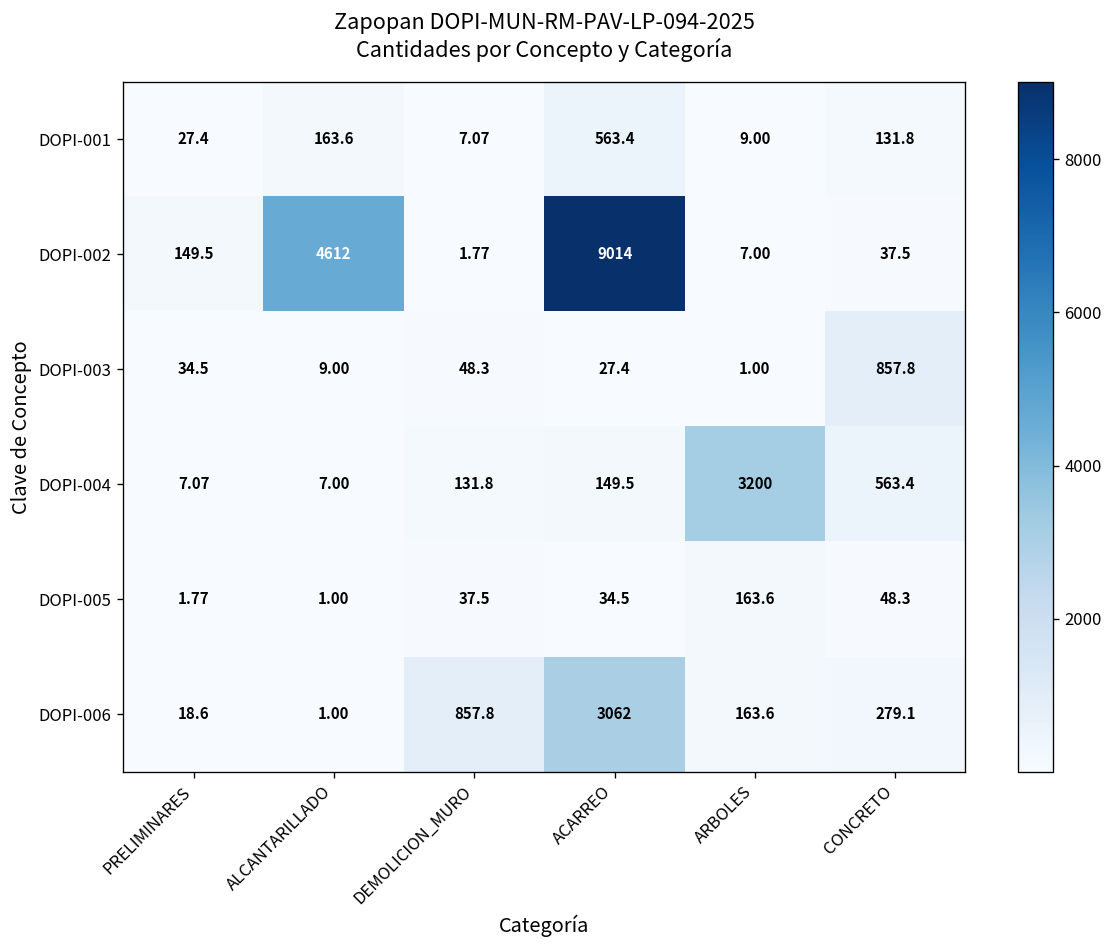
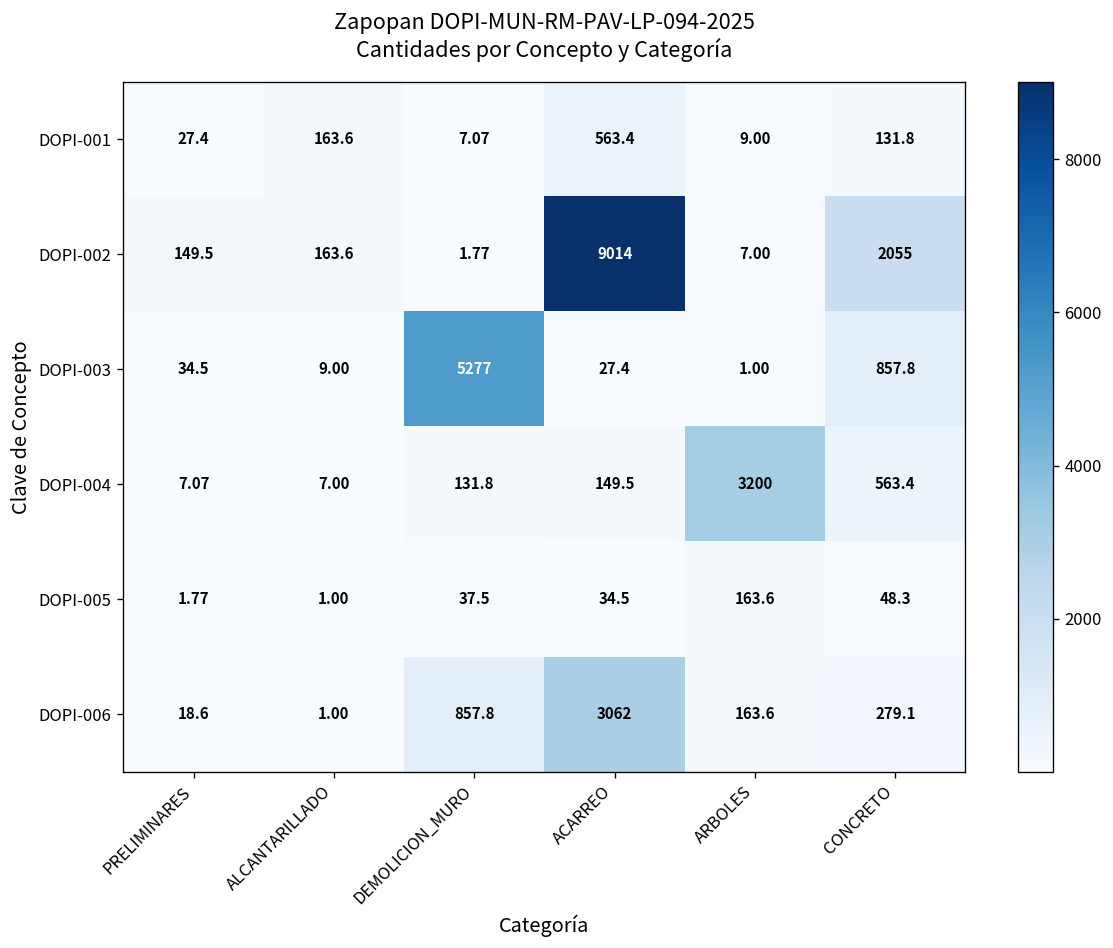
DOPI-002, ALCANTARILLADO: 4612 -> 163.6
DOPI-002, CONCRETO: 37.5 -> 2055
DOPI-003, DEMOLICION_MURO: 48.3 -> 5277
